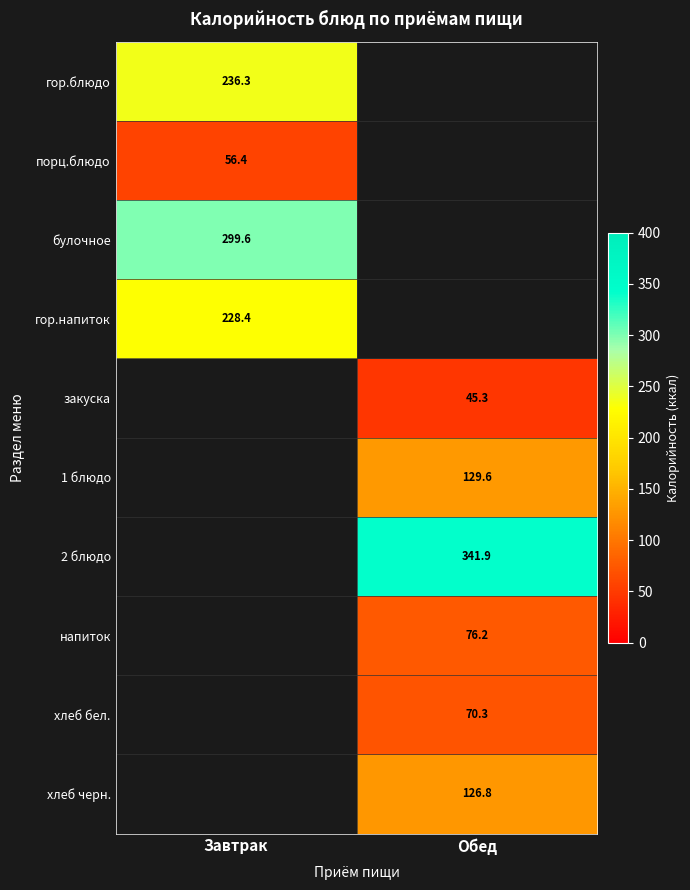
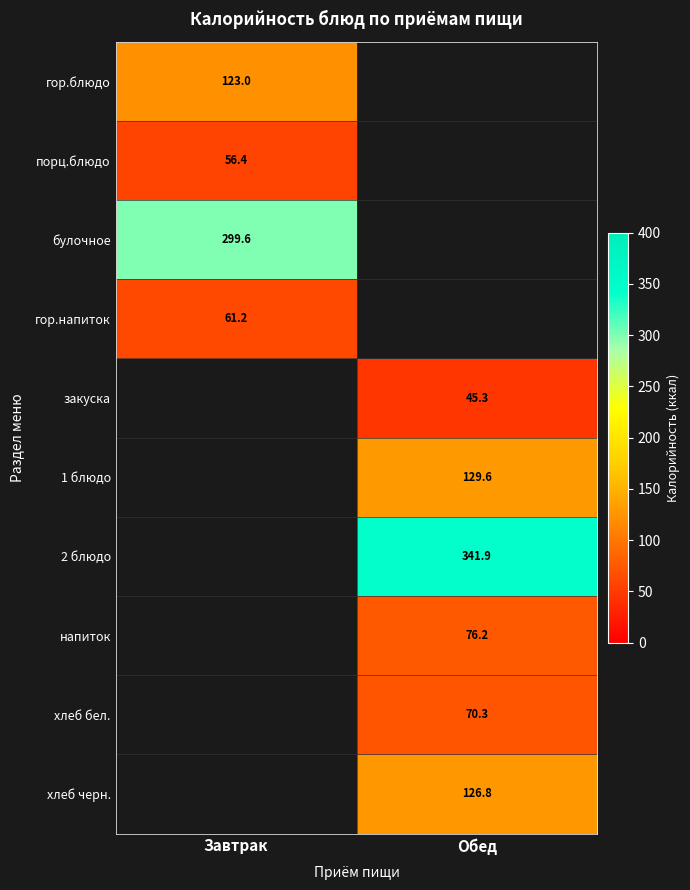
гор.блюдо, Завтрак: 236.3 -> 123.0
гор.напиток, Завтрак: 228.4 -> 61.2
